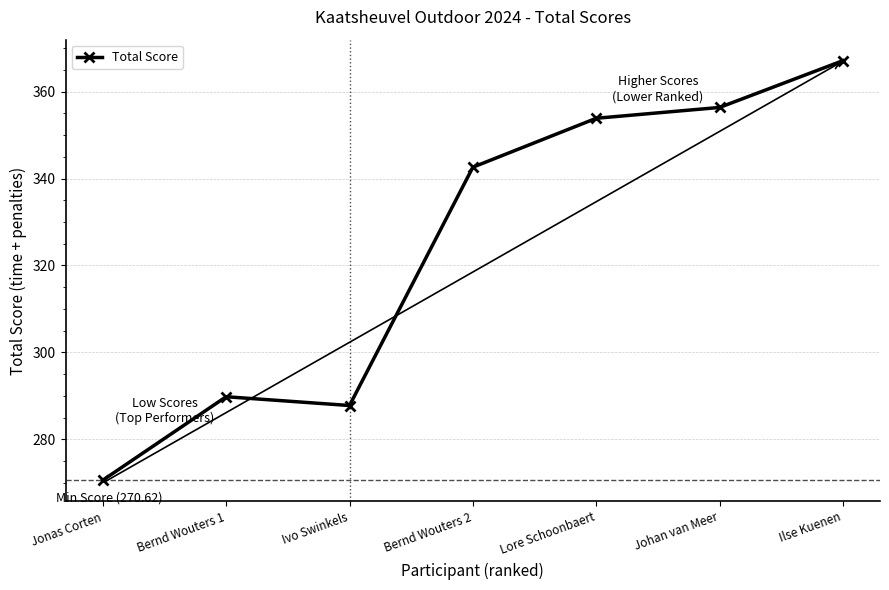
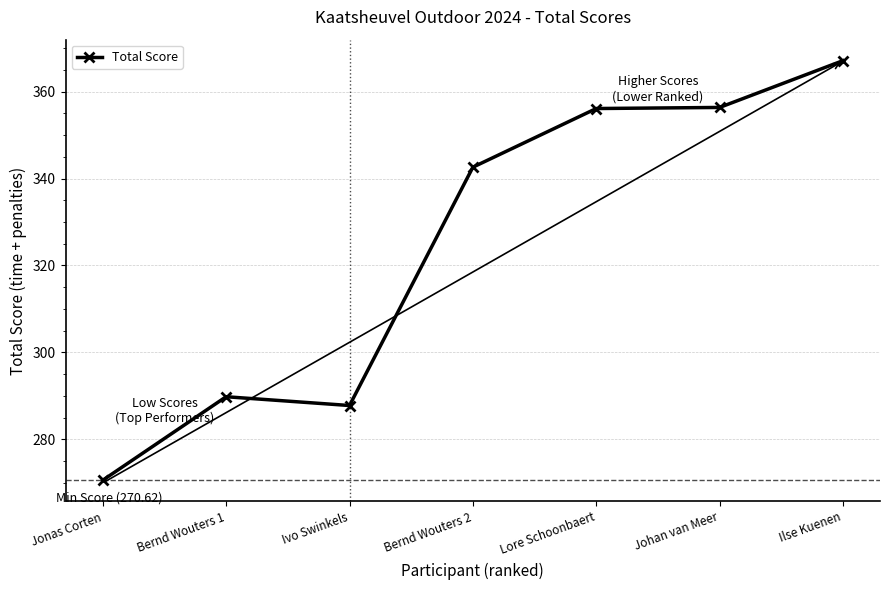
Lore Schoonbaert: 354 -> 356
